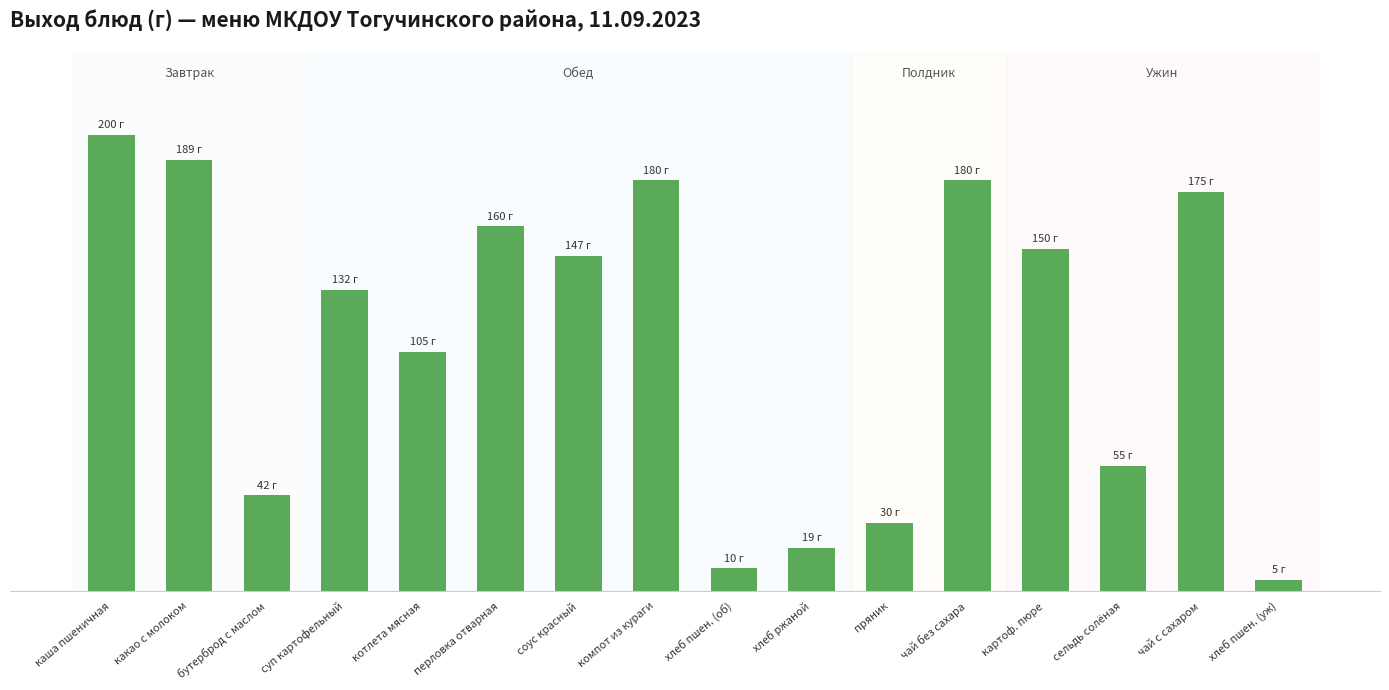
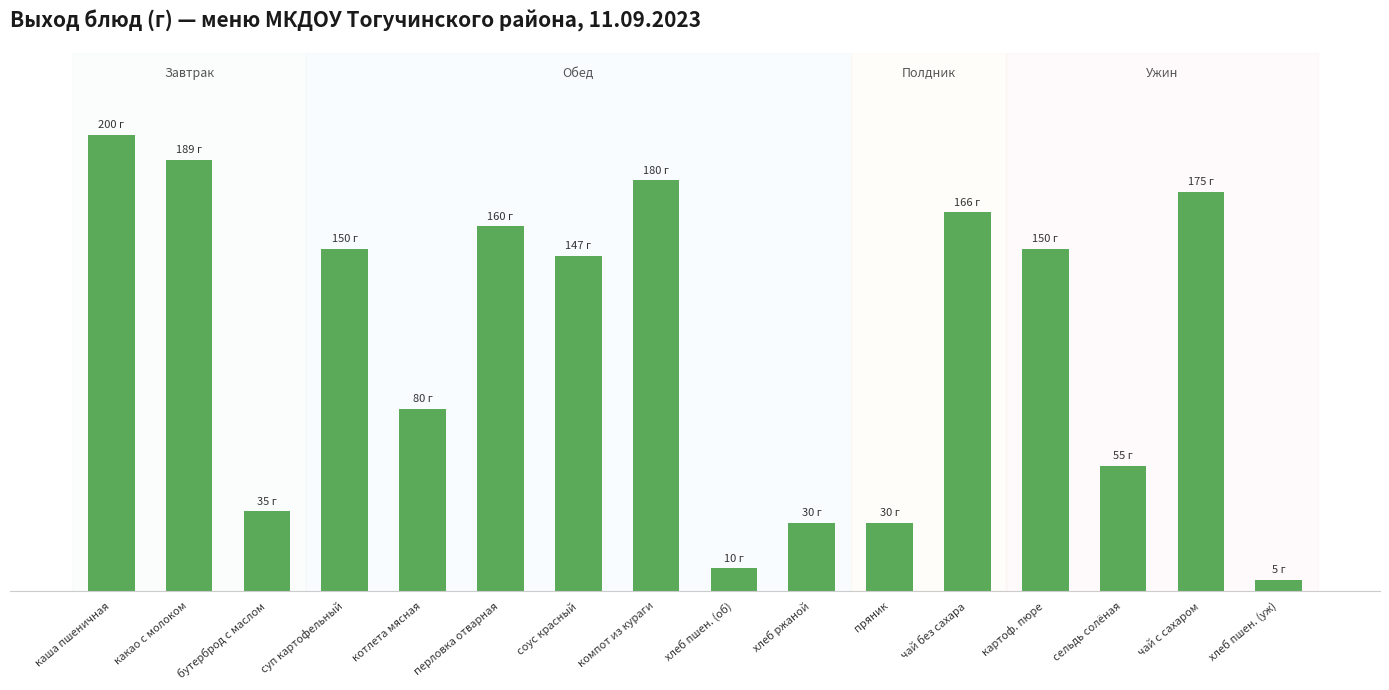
бутерброд с маслом: 42 -> 35
суп картофельный: 132 -> 150
котлета мясная: 105 -> 80
хлеб ржаной: 19 -> 30
чай без сахара: 180 -> 166
